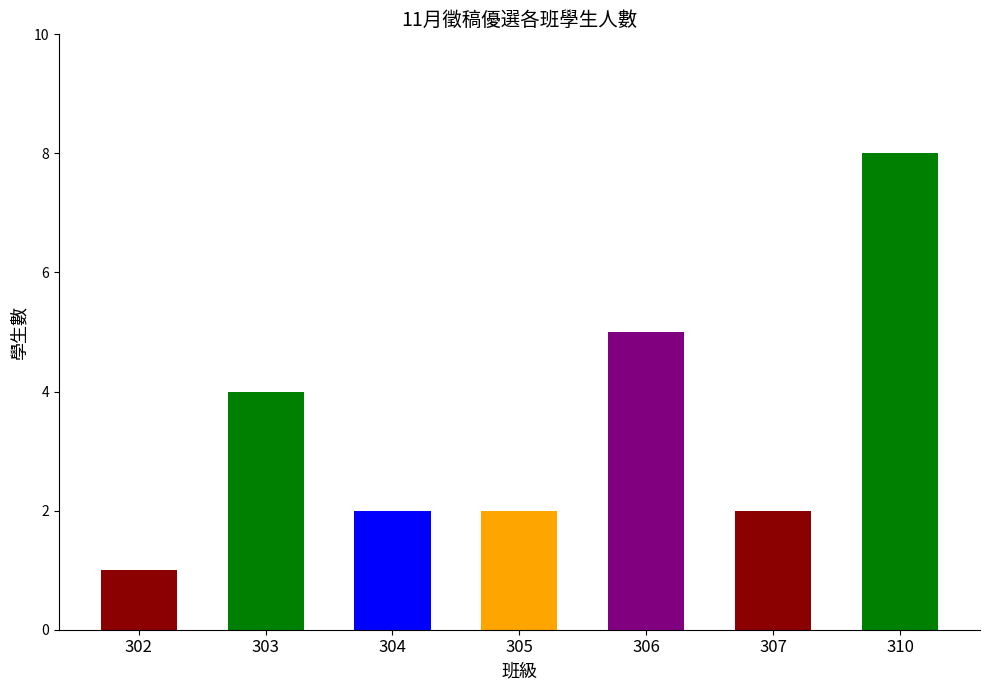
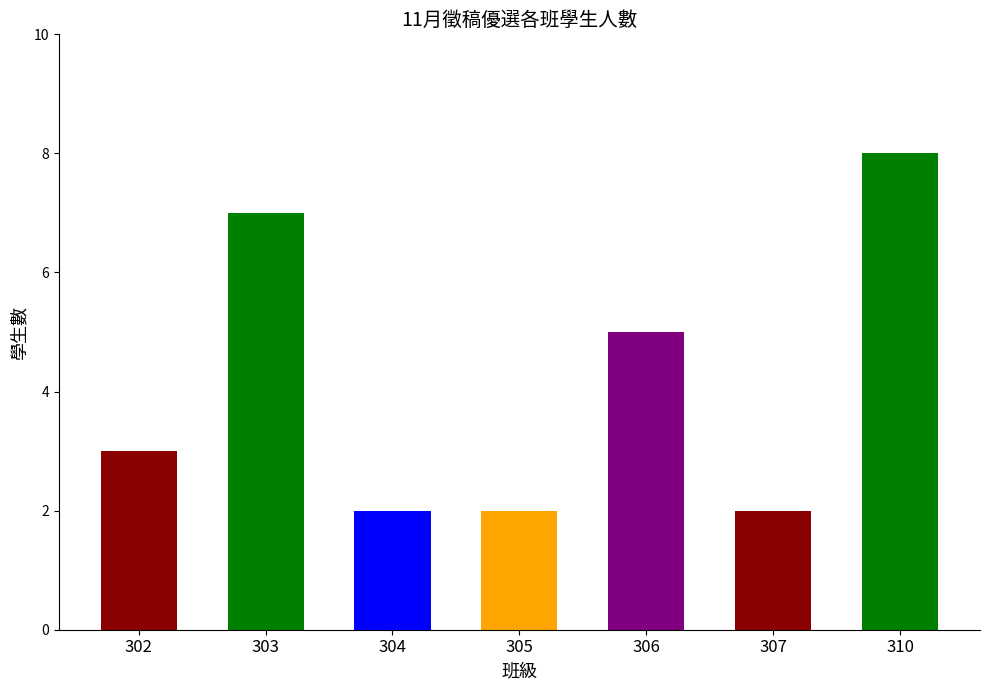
302: 1 -> 3
303: 4 -> 7
